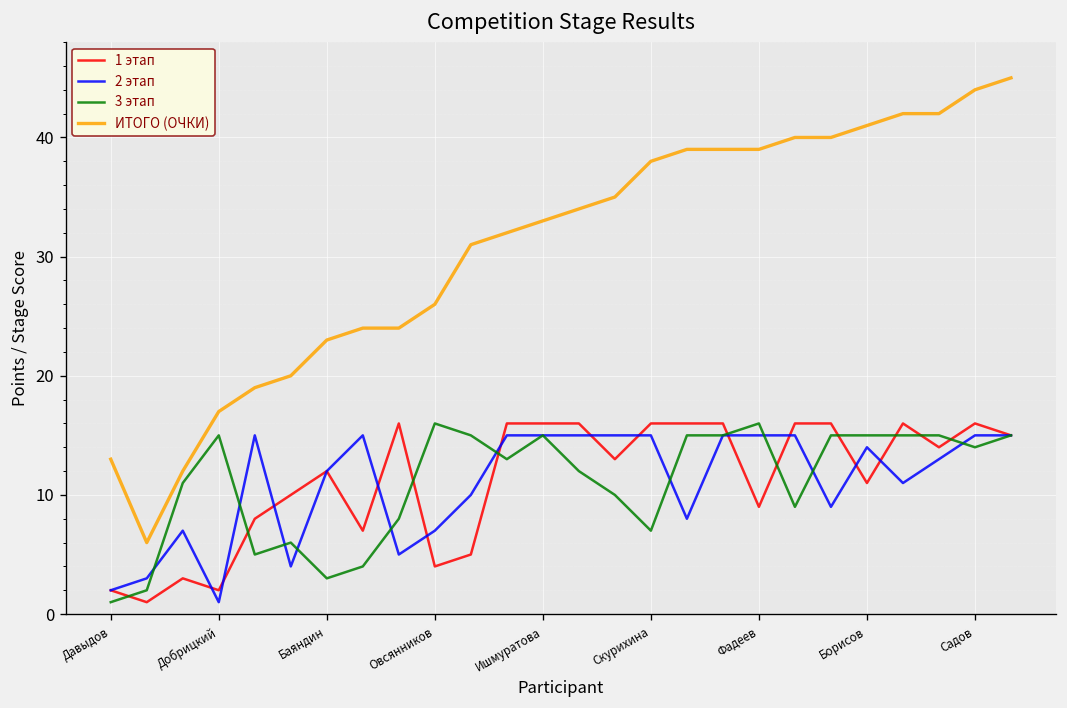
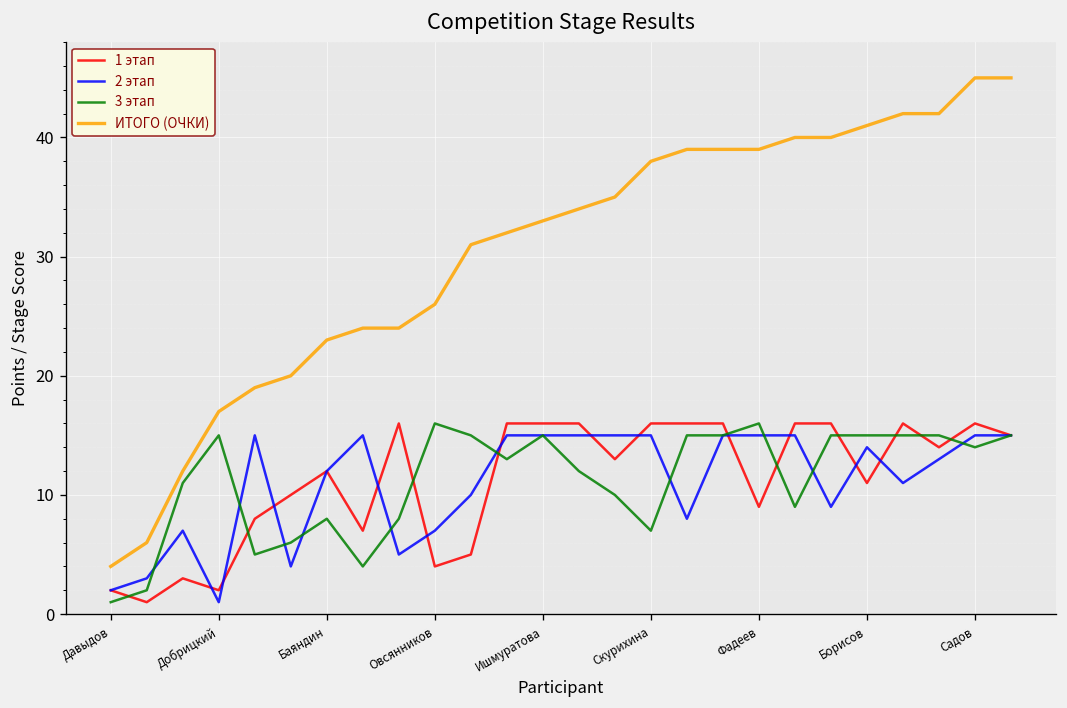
ИТОГО (ОЧКИ), Давыдов: 13 -> 4
3 этап, Баяндин: 3 -> 8
ИТОГО (ОЧКИ), Садов: 44 -> 45
